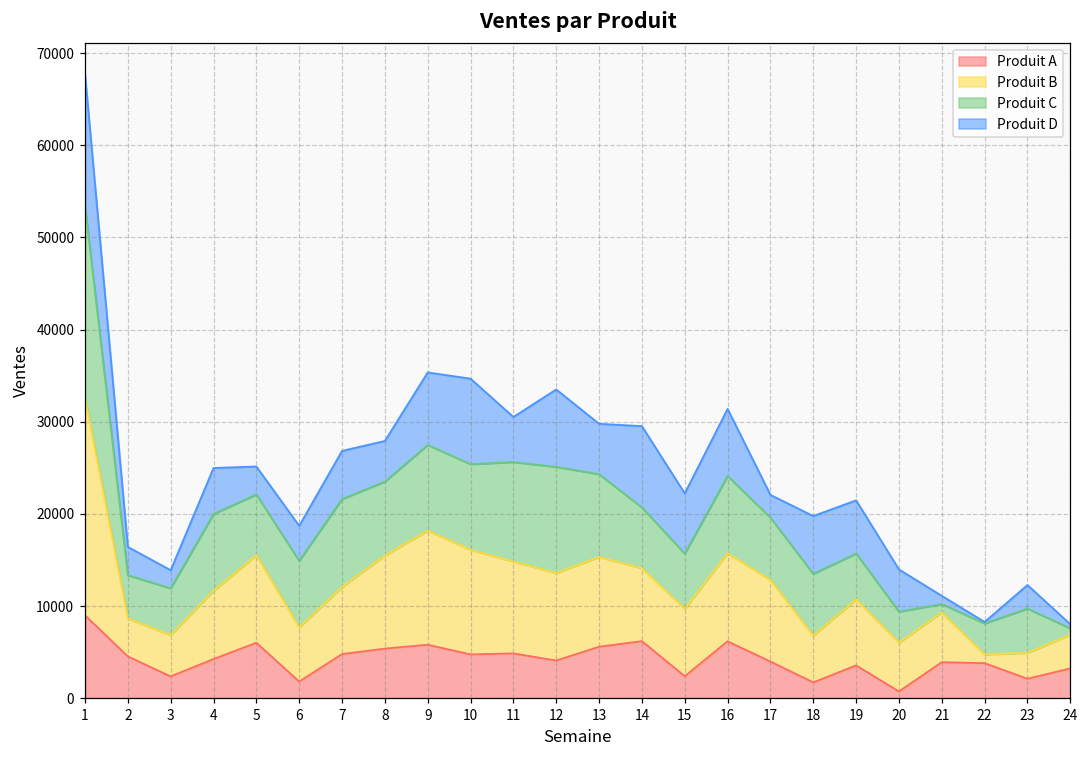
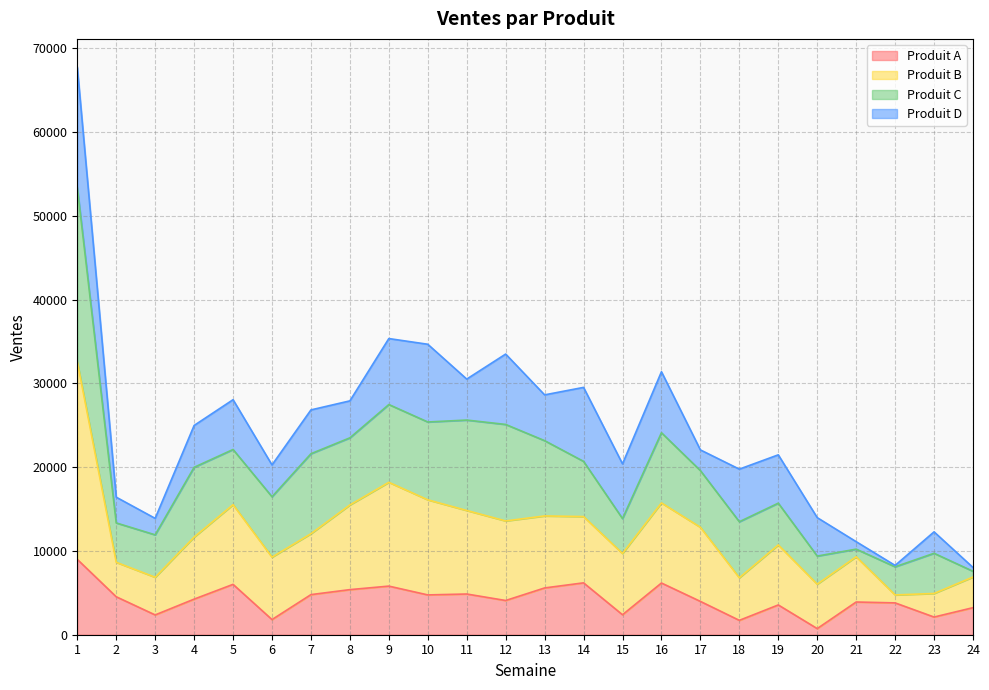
Produit D, 5: 3000 -> 6000
Produit B, 6: 6000 -> 7000
Produit B, 13: 10000 -> 9000
Produit C, 15: 6000 -> 4000
